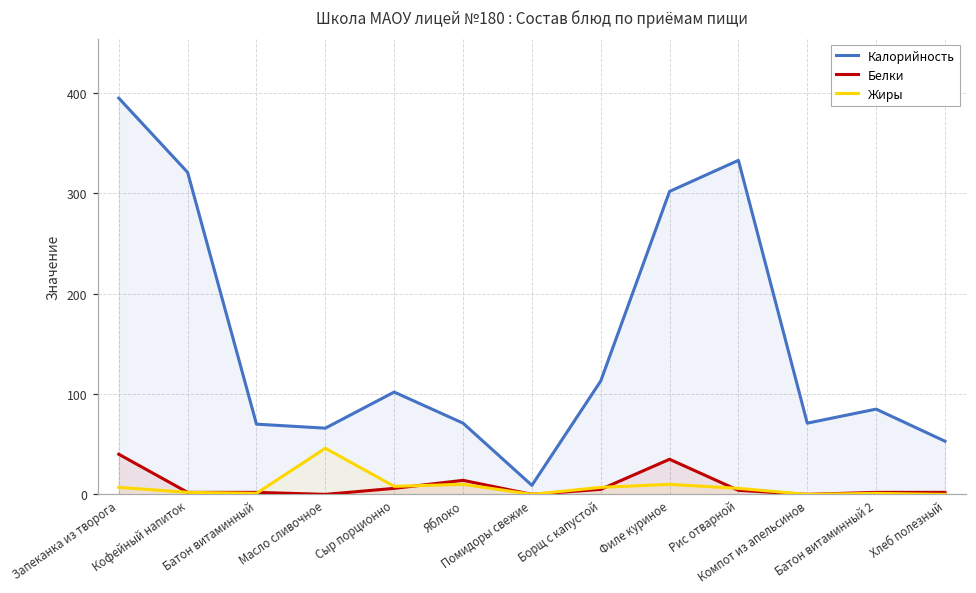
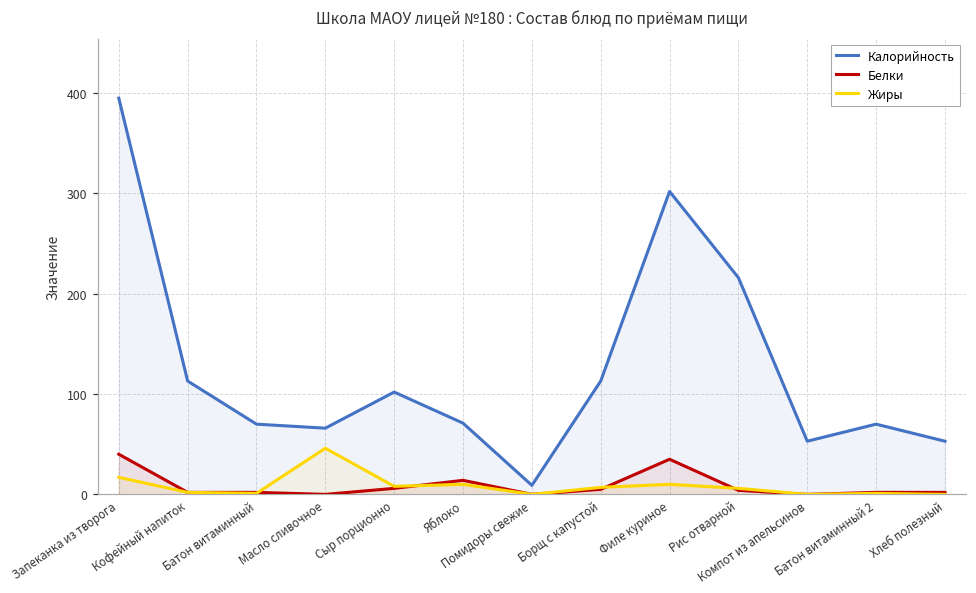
Жиры, Запеканка из творога: 10 -> 20
Калорийность, Кофейный напиток: 320 -> 110
Калорийность, Рис отварной: 330 -> 220
Калорийность, Компот из апельсинов: 70 -> 50
Калорийность, Батон витаминный 2: 90 -> 70
